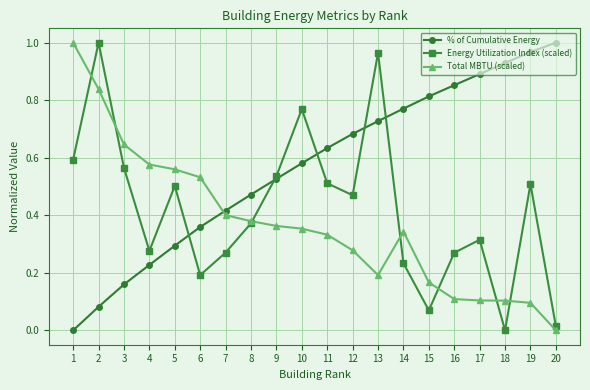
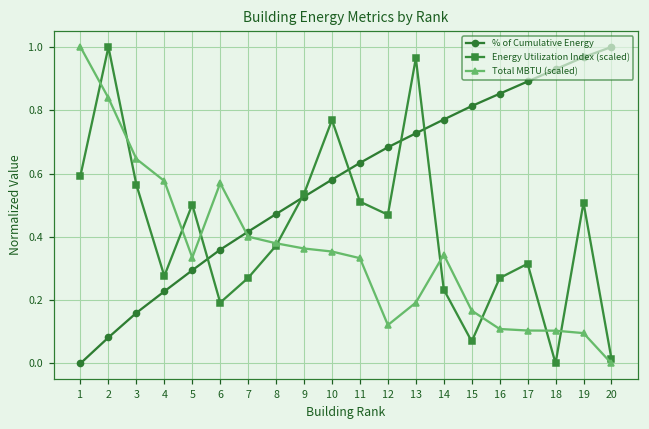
Total MBTU (scaled), 5: 0.56 -> 0.33
Total MBTU (scaled), 6: 0.53 -> 0.57
Total MBTU (scaled), 12: 0.28 -> 0.12
